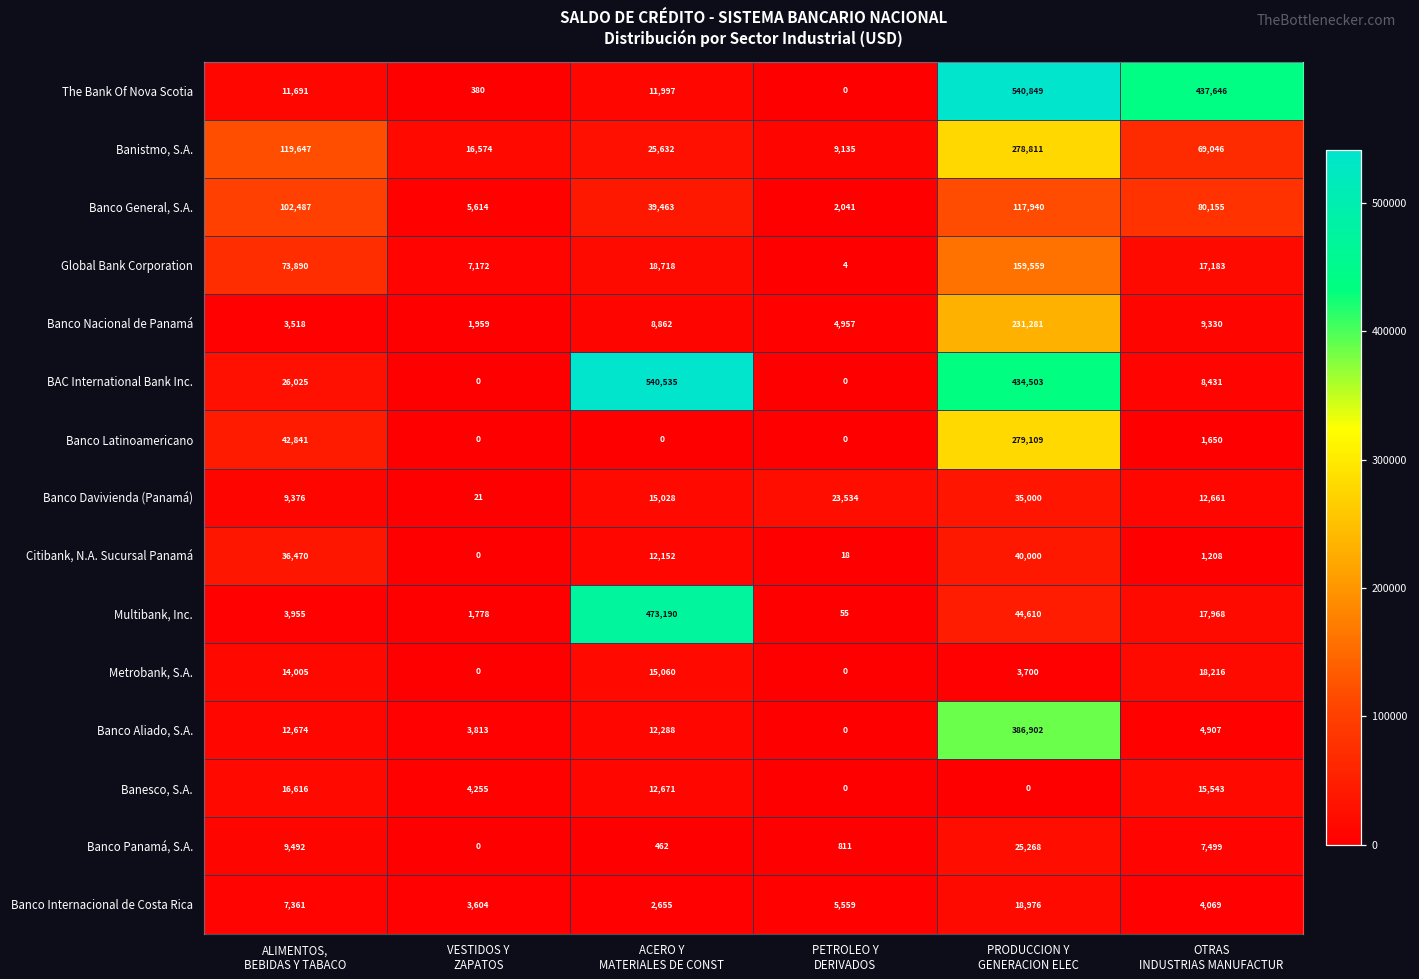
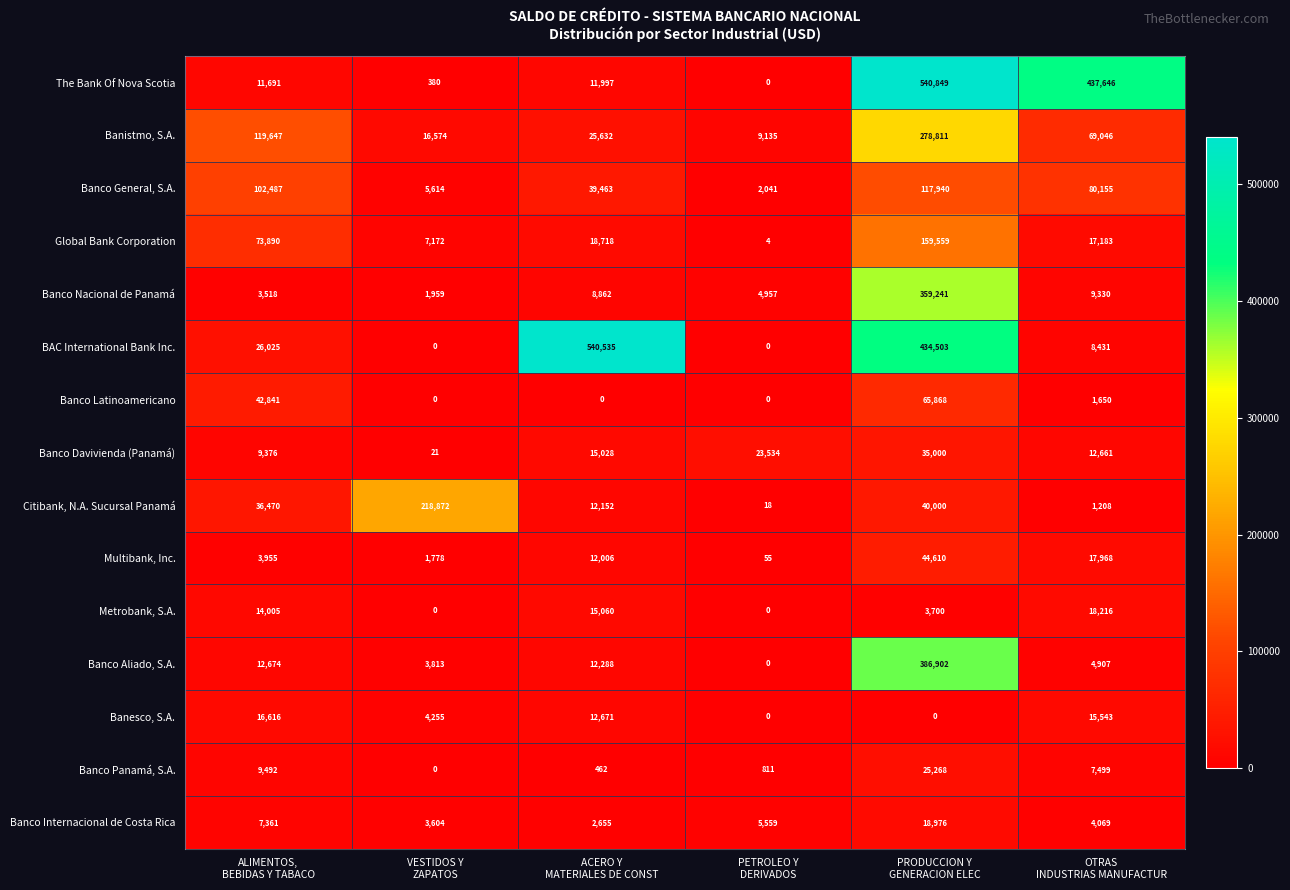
Banco Nacional de Panamá, PRODUCCION Y GENERACION ELEC: 231,281 -> 359,241
Banco Latinoamericano, PRODUCCION Y GENERACION ELEC: 279,109 -> 65,868
Citibank, N.A. Sucursal Panamá, VESTIDOS Y ZAPATOS: 0 -> 218,872
Multibank, Inc., ACERO Y MATERIALES DE CONST: 473,190 -> 12,006
